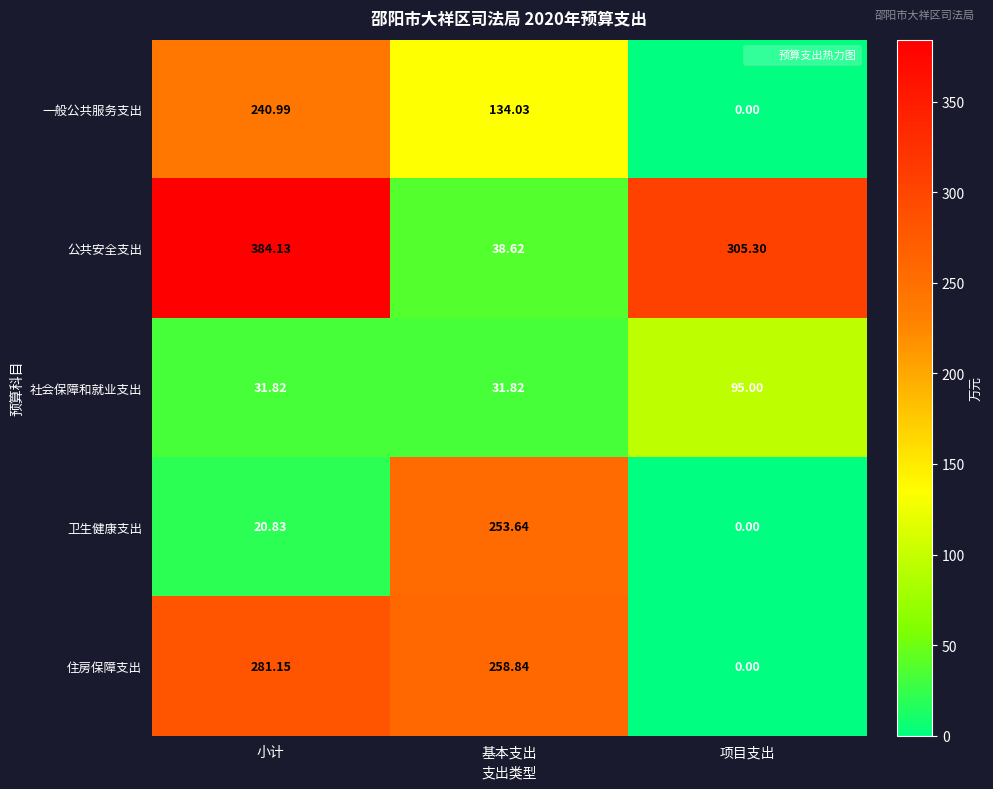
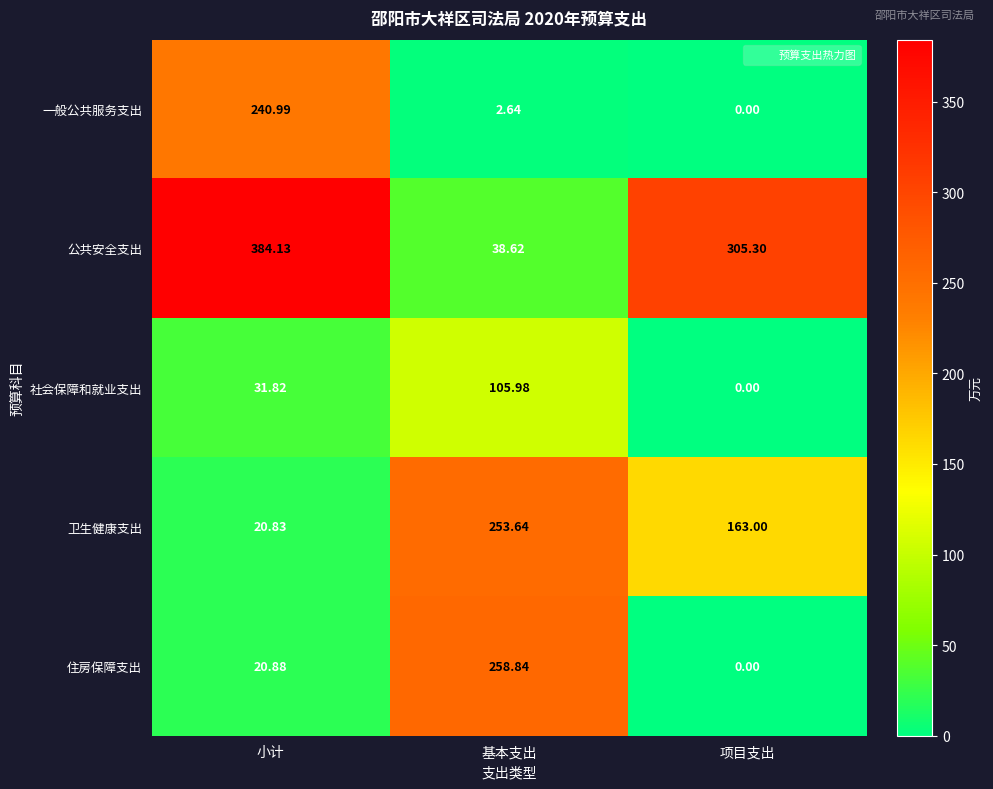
一般公共服务支出, 基本支出: 134.03 -> 2.64
社会保障和就业支出, 基本支出: 31.82 -> 105.98
社会保障和就业支出, 项目支出: 95.00 -> 0.00
卫生健康支出, 项目支出: 0.00 -> 163.00
住房保障支出, 小计: 281.15 -> 20.88
